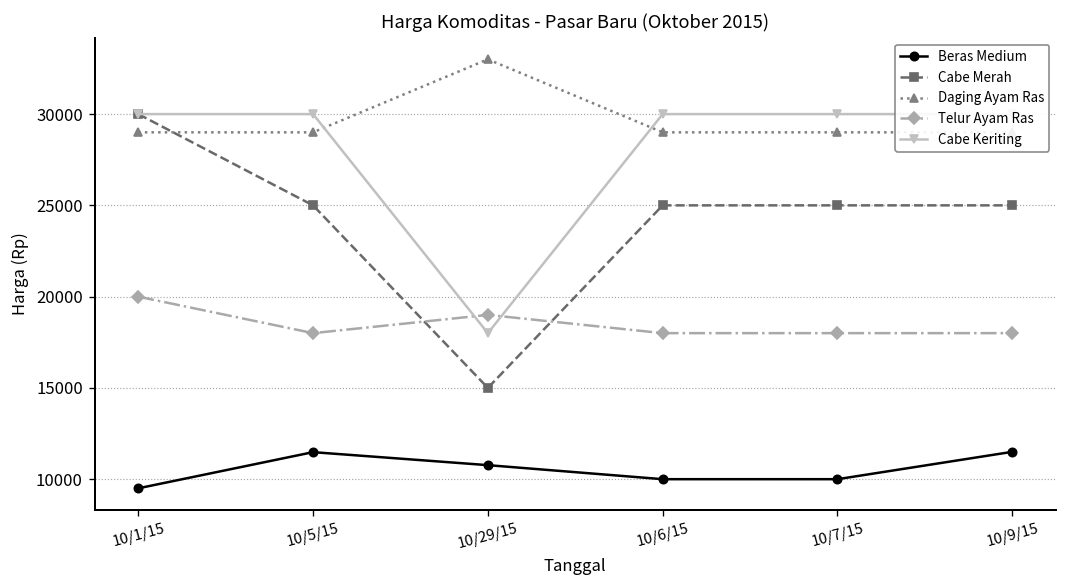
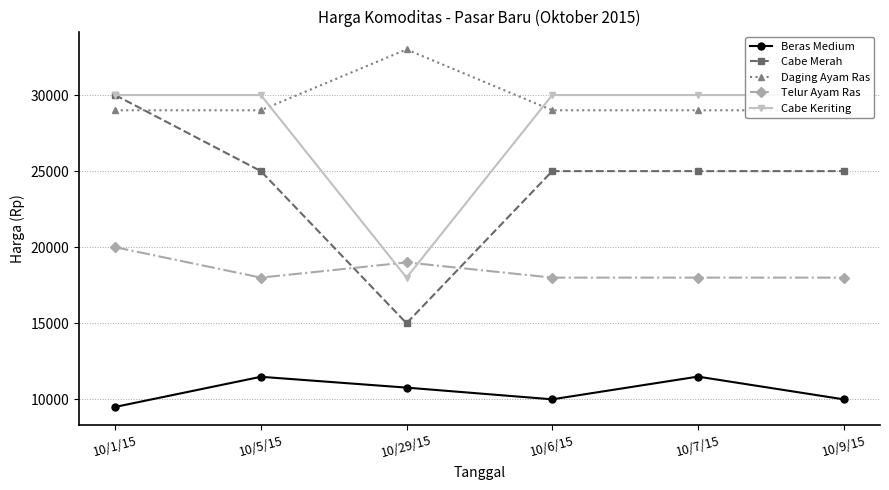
Beras Medium, 10/7/15: 10000 -> 11500
Beras Medium, 10/9/15: 11500 -> 10000
